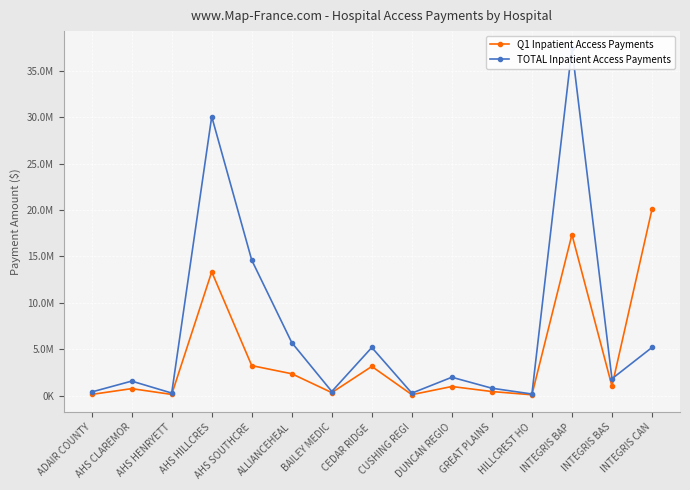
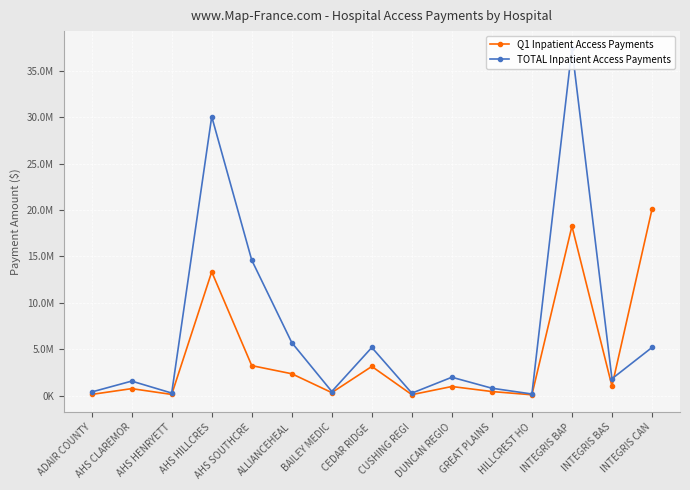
Q1 Inpatient Access Payments, INTEGRIS BAP: 17000000 -> 18000000
